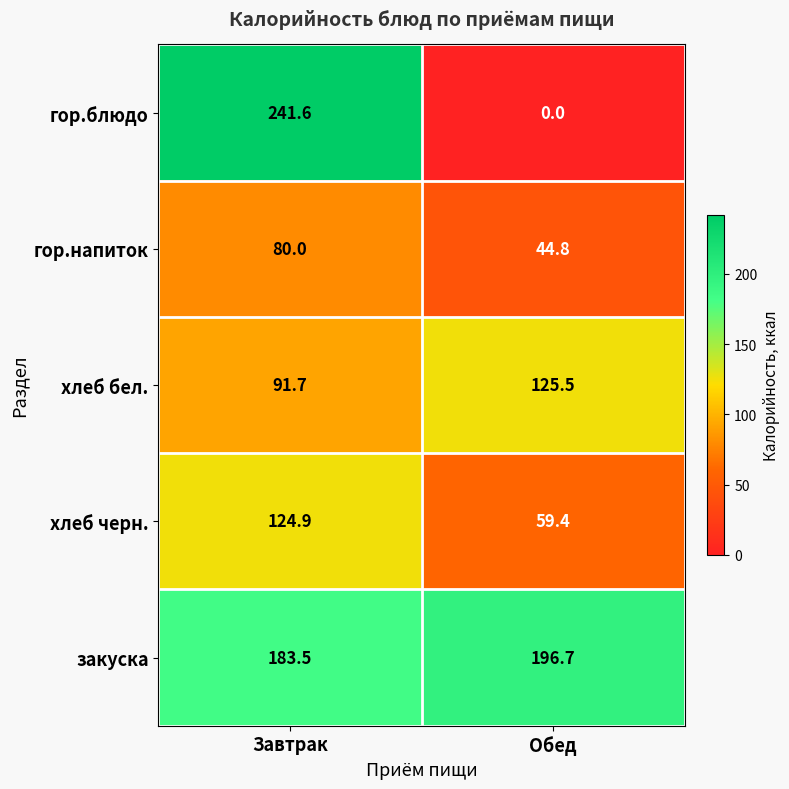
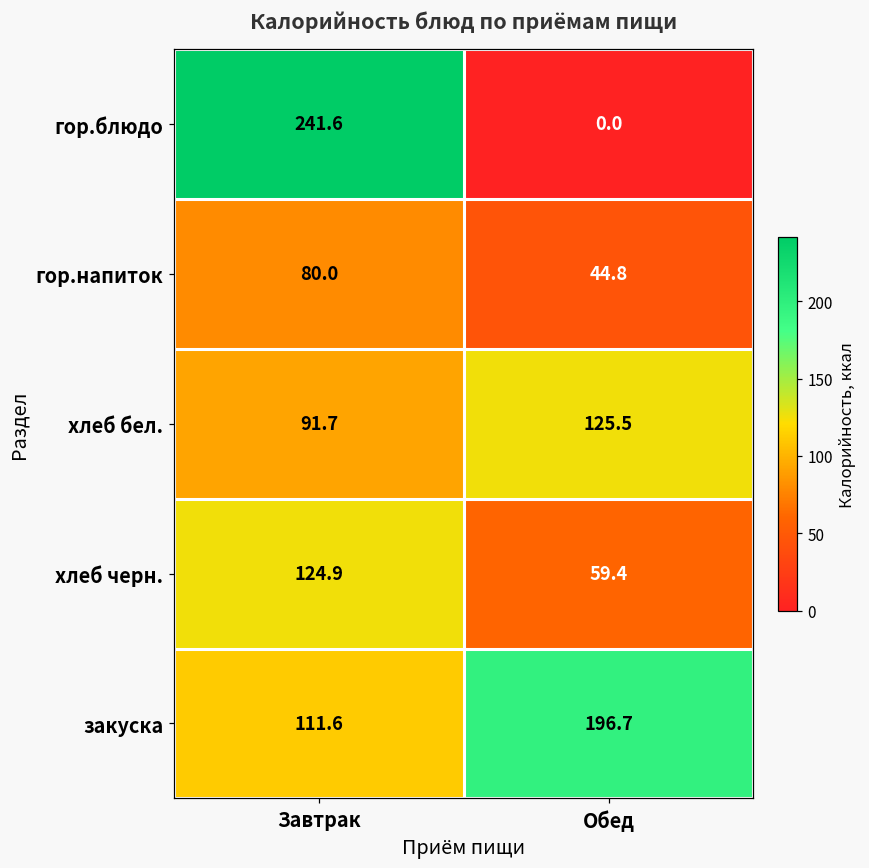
закуска, Завтрак: 183.5 -> 111.6
